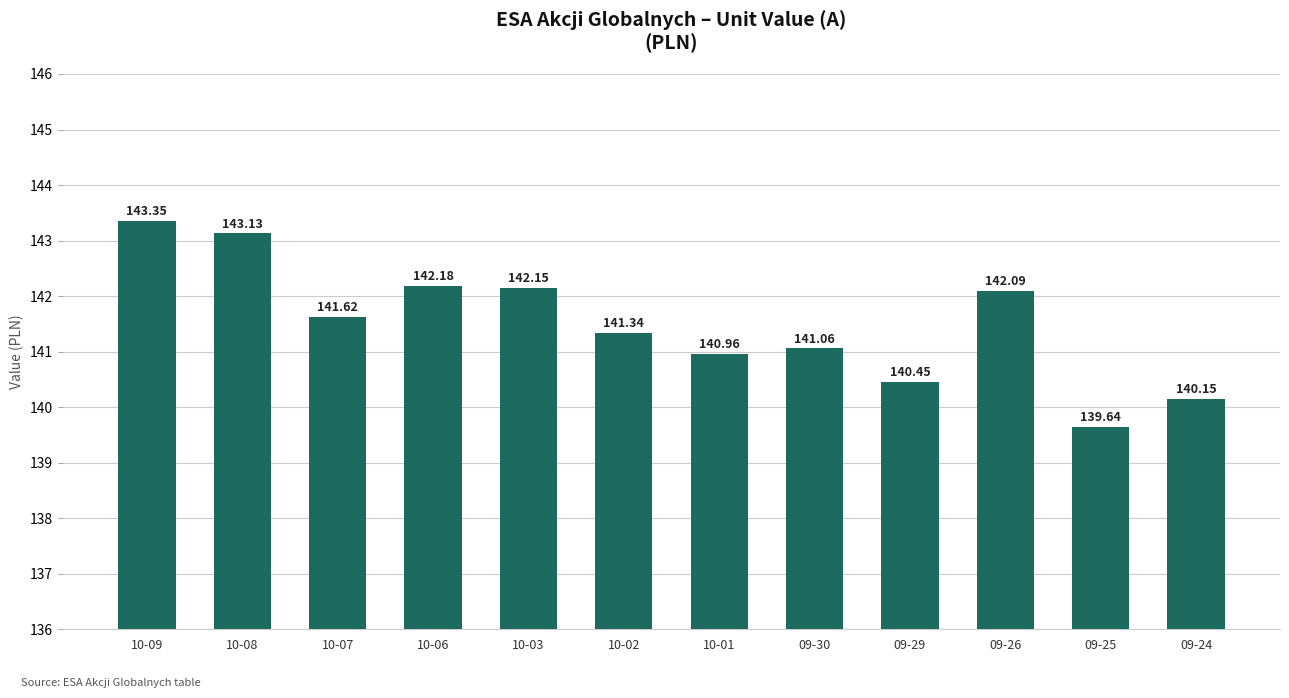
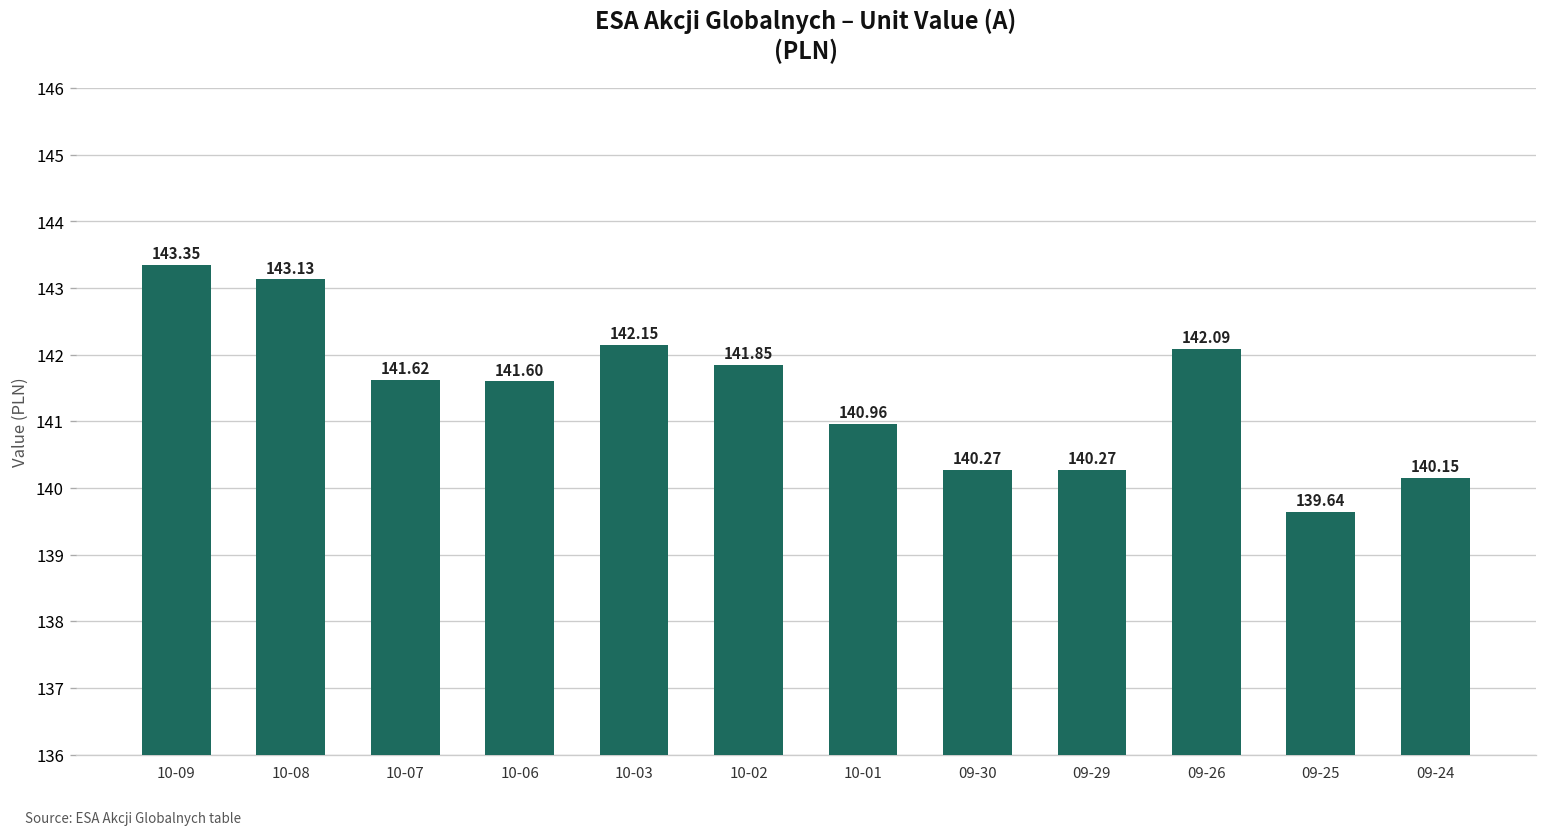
10-06: 142.18 -> 141.60
10-02: 141.34 -> 141.85
09-30: 141.06 -> 140.27
09-29: 140.45 -> 140.27
